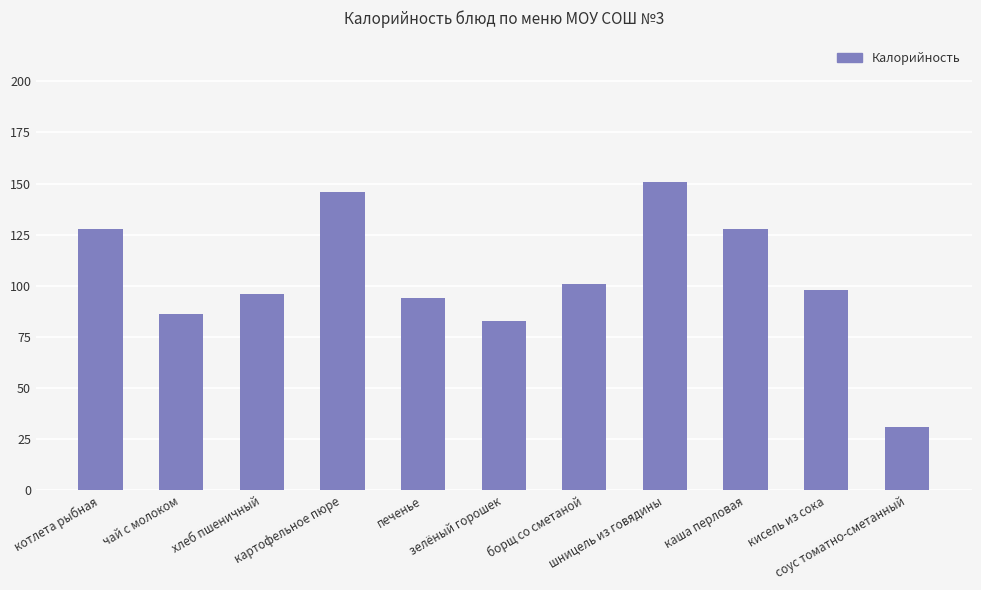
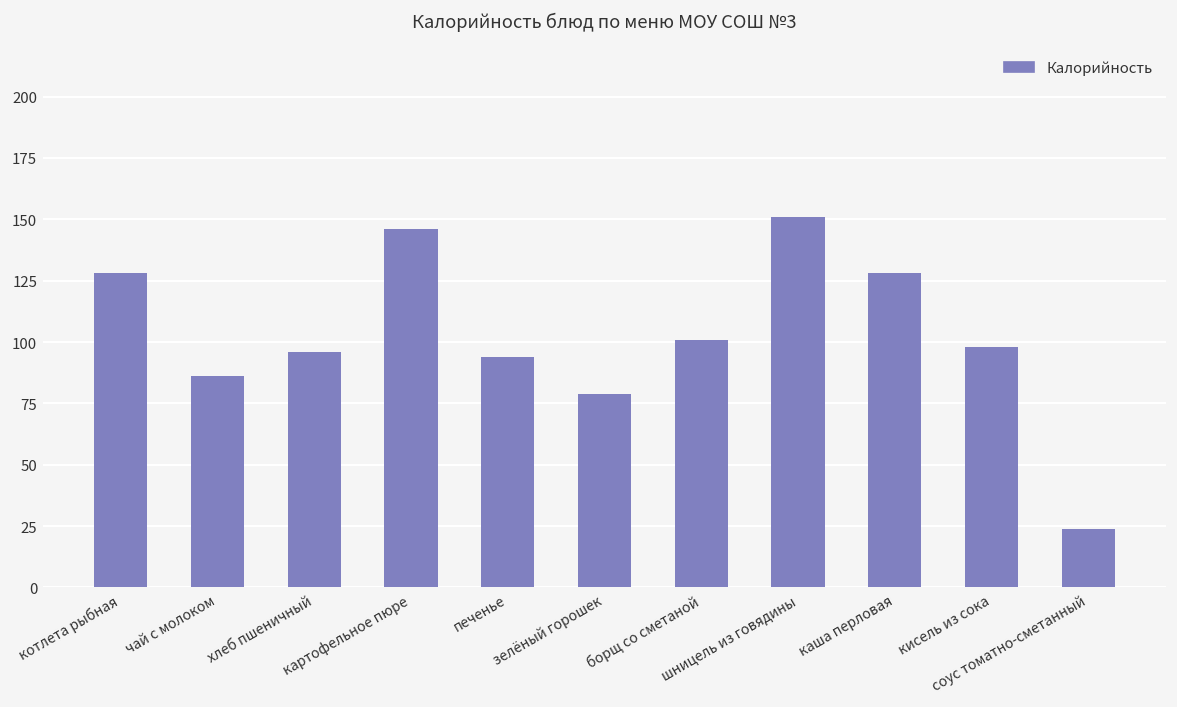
зелёный горошек: 83 -> 79
соус томатно-сметанный: 31 -> 24
